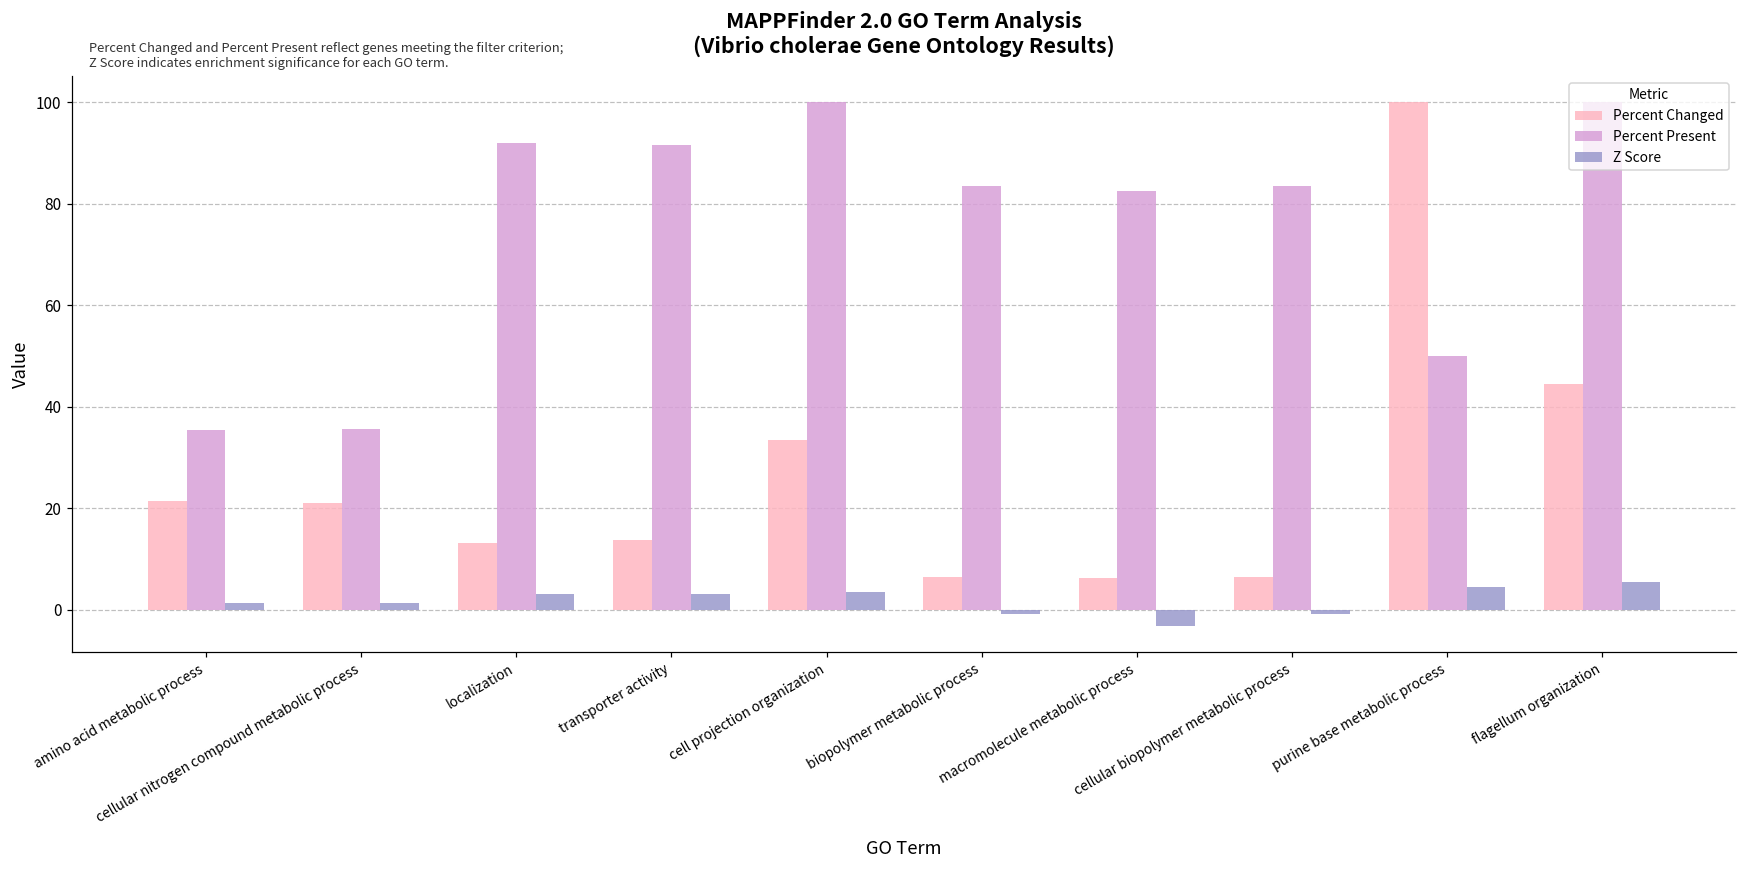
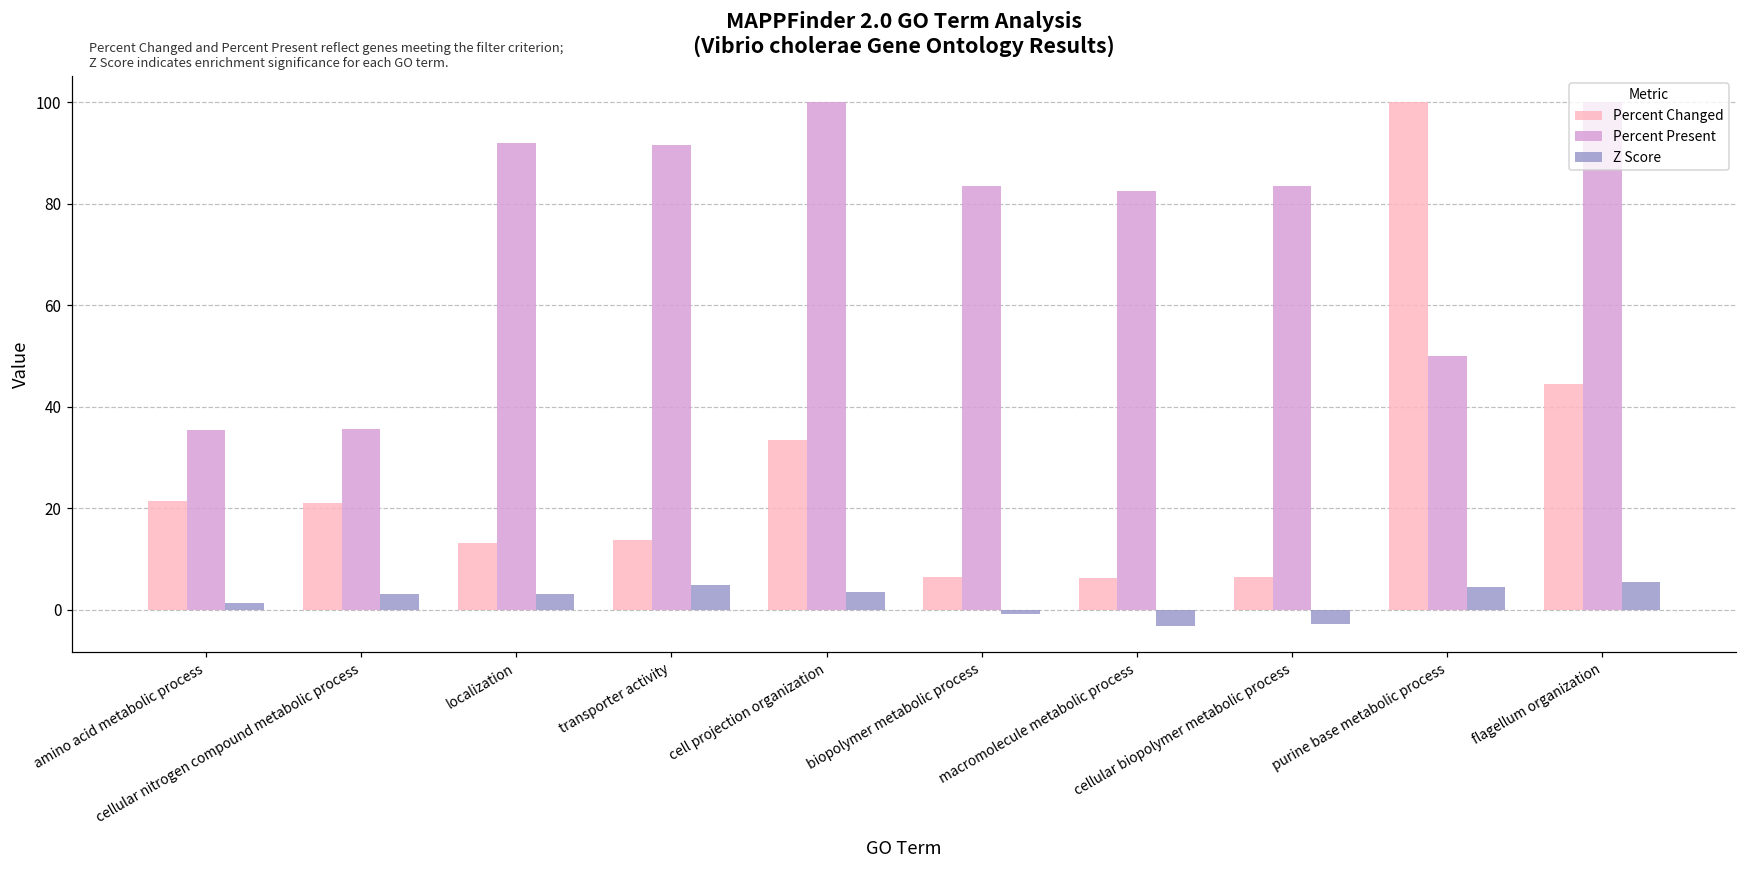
Z Score, cellular nitrogen compound metabolic process: 1 -> 3
Z Score, transporter activity: 3 -> 5
Z Score, cellular biopolymer metabolic process: -1 -> -3
